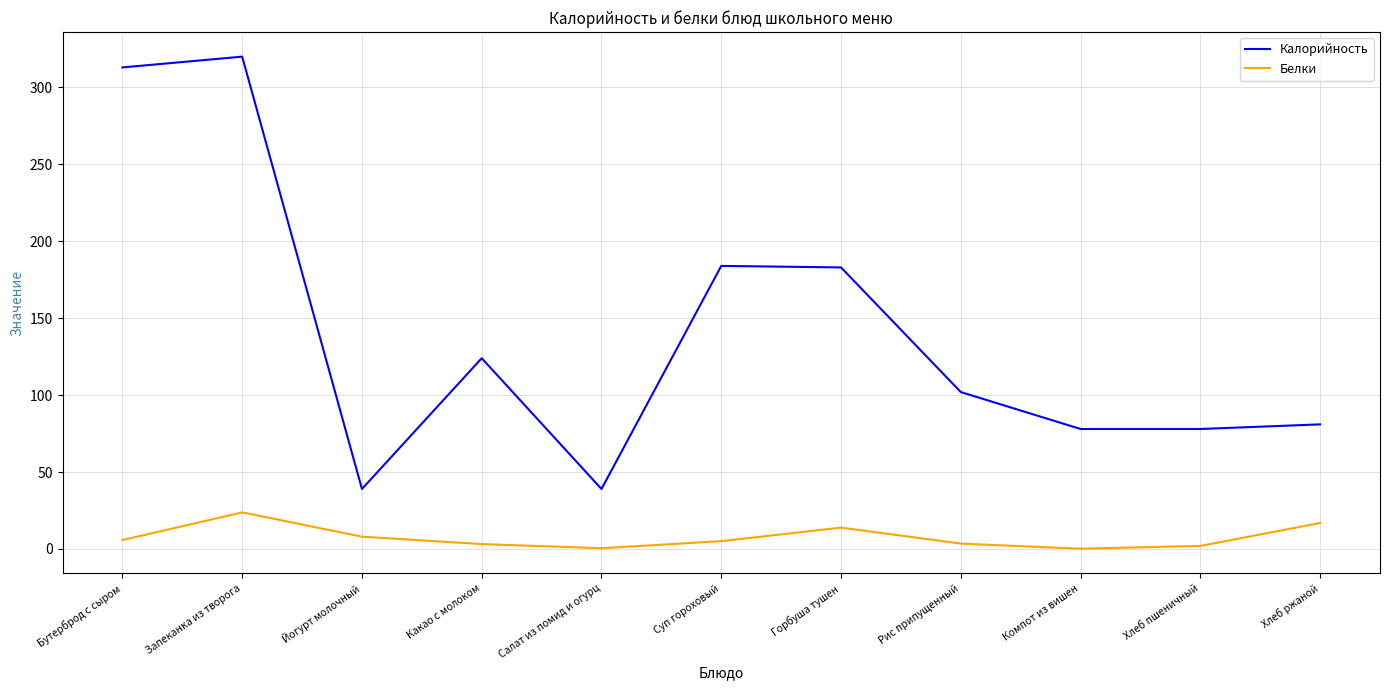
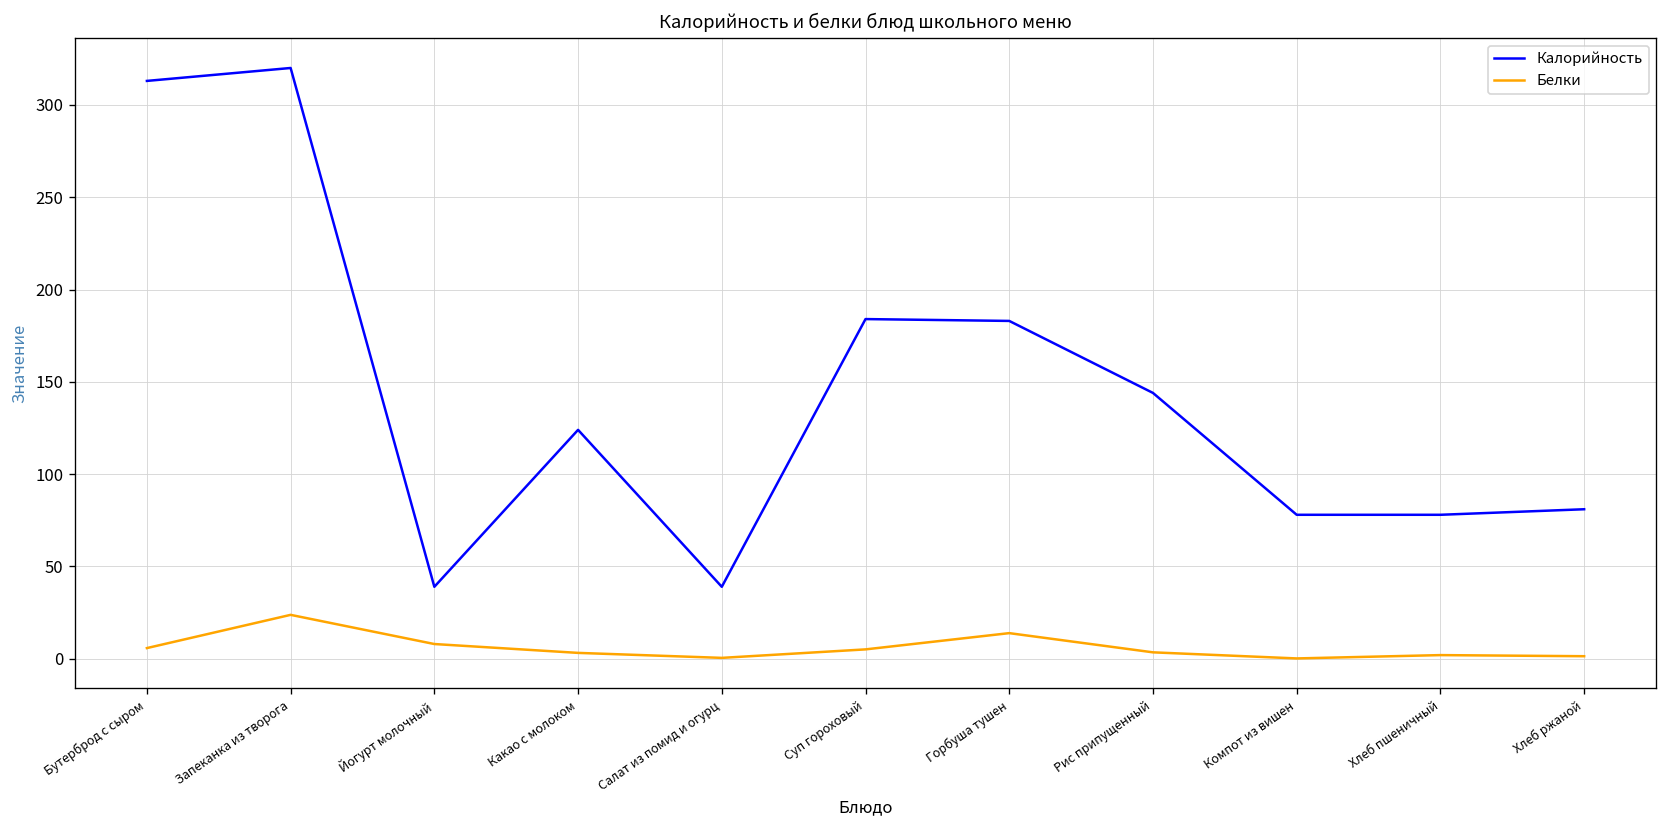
Калорийность, Рис припущенный: 102 -> 144
Белки, Хлеб ржаной: 17 -> 1
